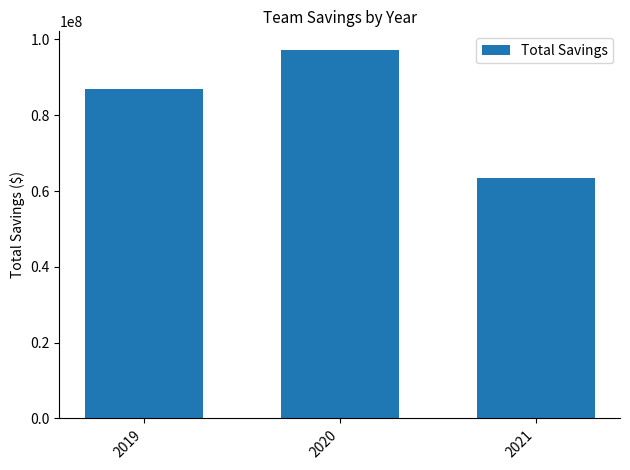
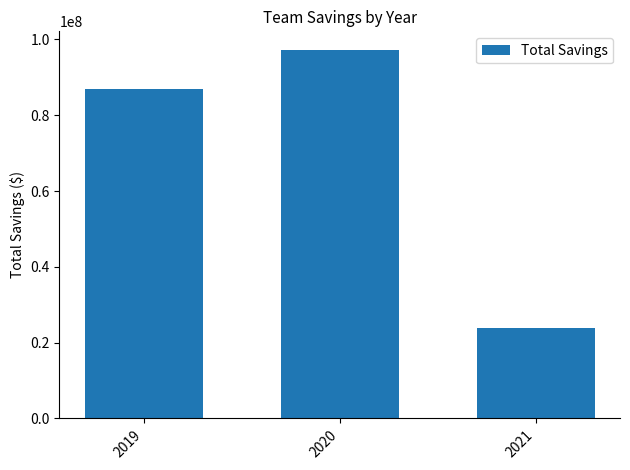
2021: 64000000 -> 24000000
